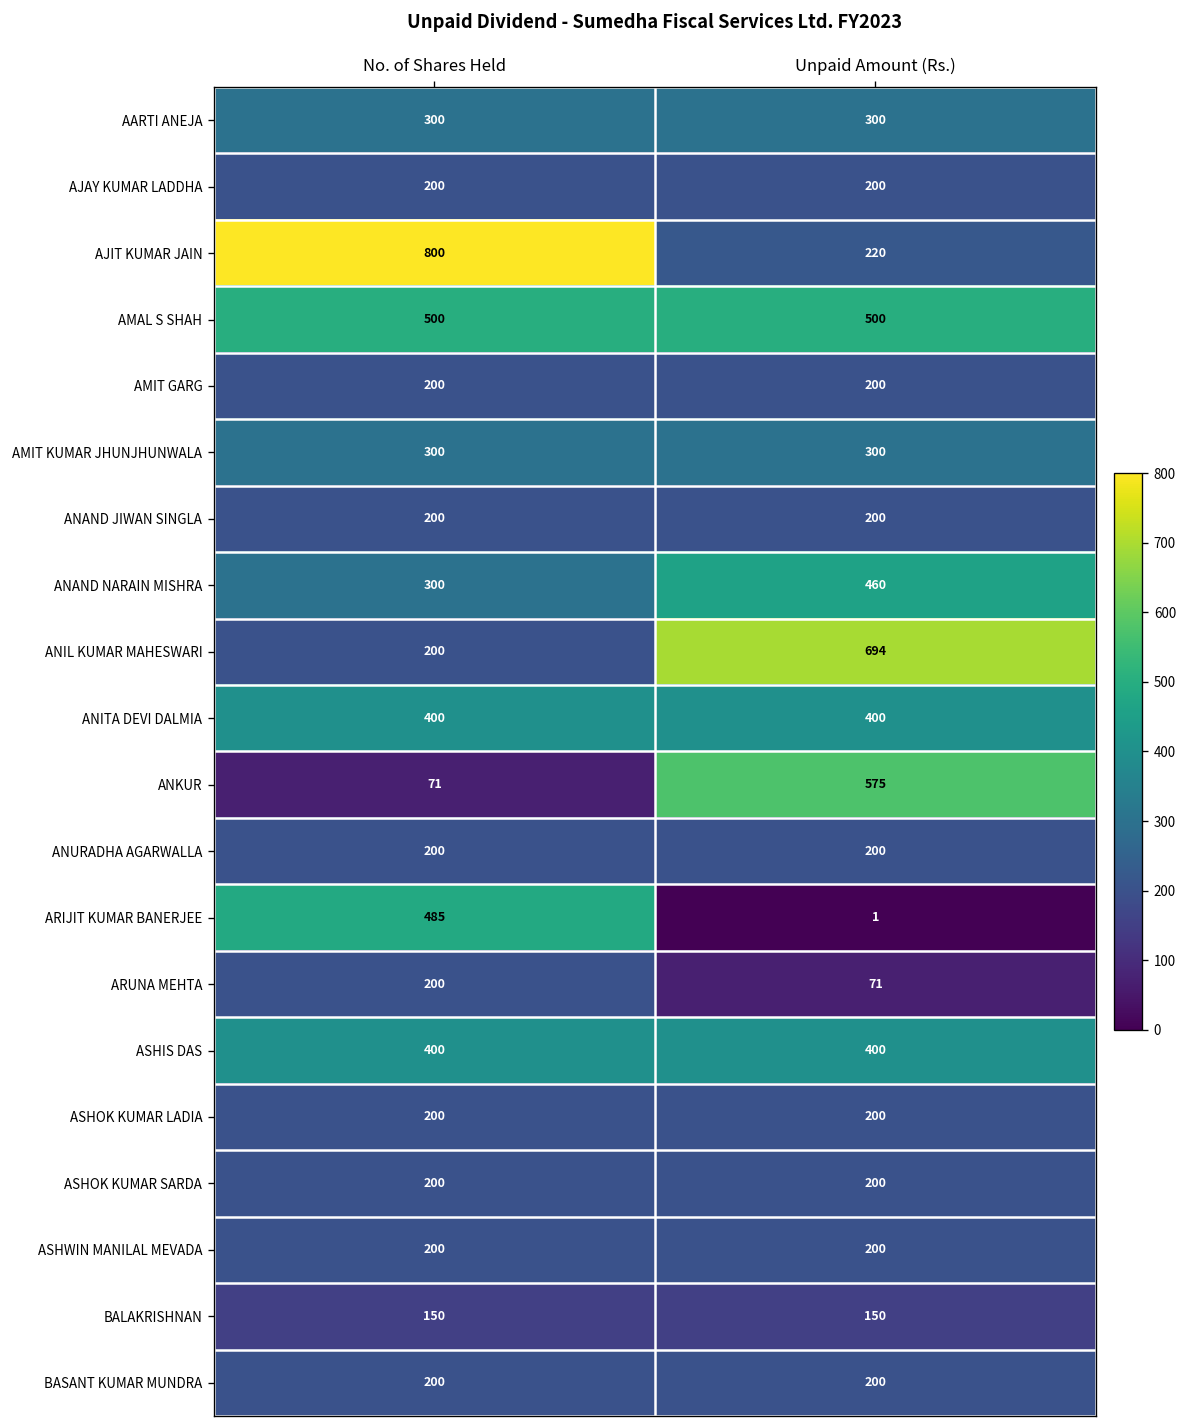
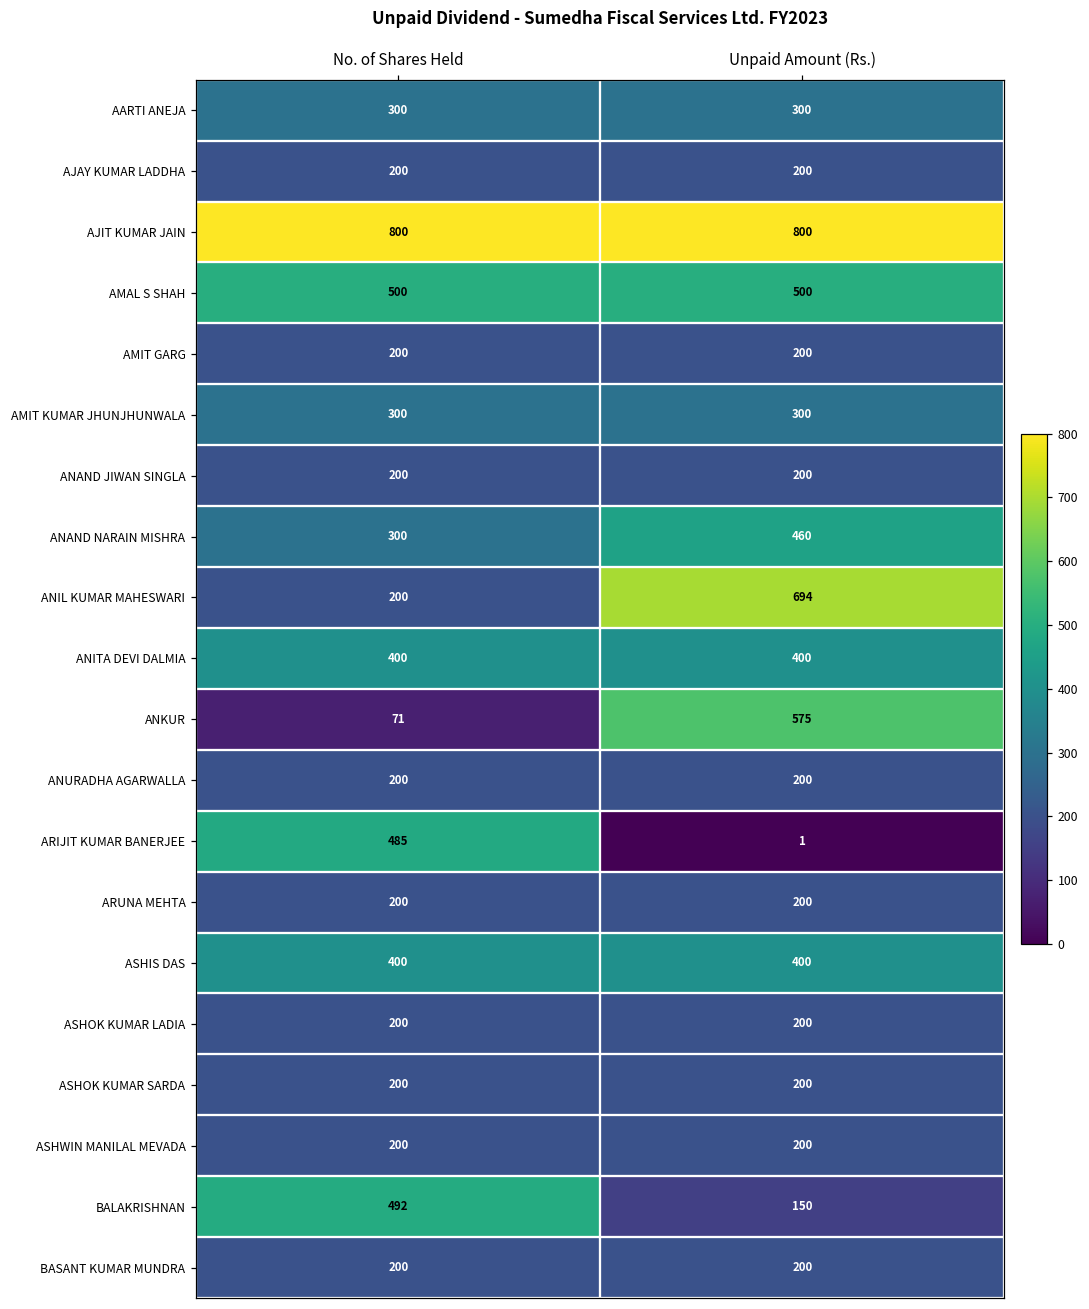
AJIT KUMAR JAIN, Unpaid Amount (Rs.): 220 -> 800
ARUNA MEHTA, Unpaid Amount (Rs.): 71 -> 200
BALAKRISHNAN, No. of Shares Held: 150 -> 492
